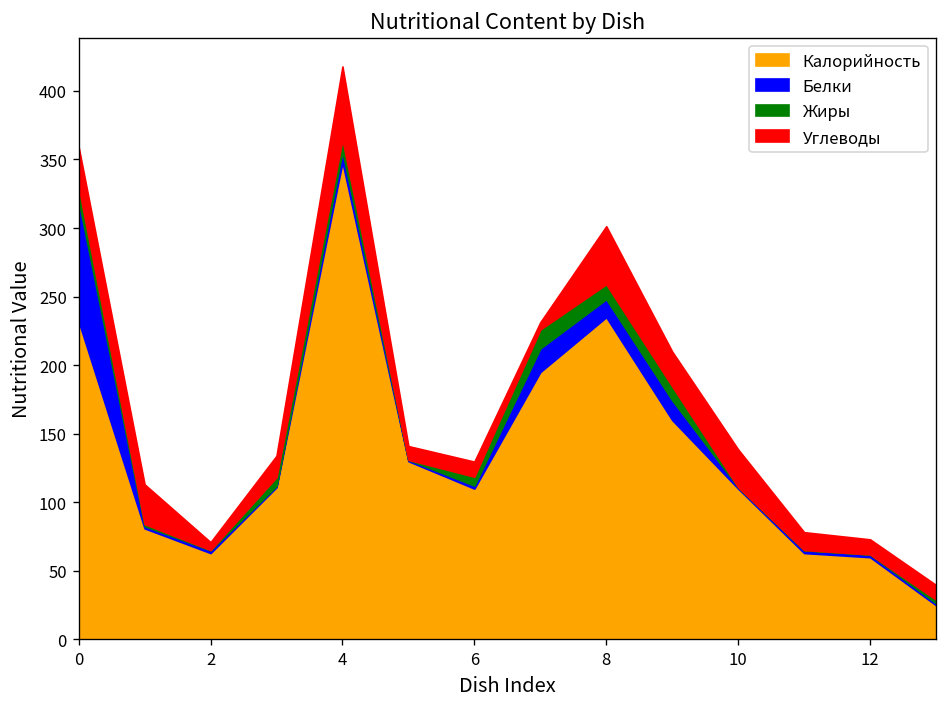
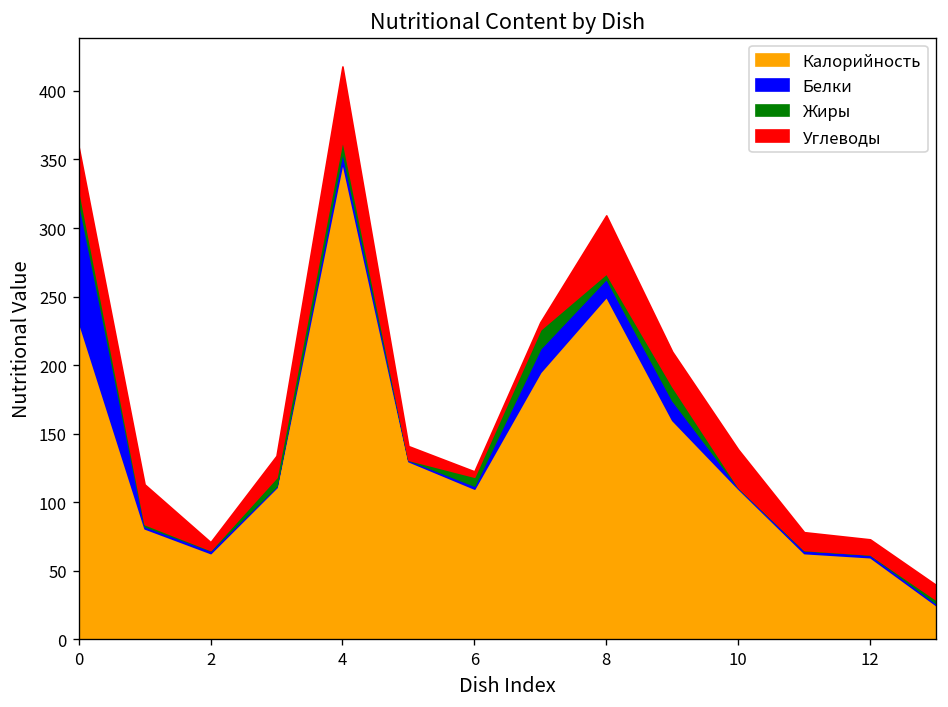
Углеводы, 6: 11 -> 4
Калорийность, 8: 235 -> 250
Жиры, 8: 11 -> 4
